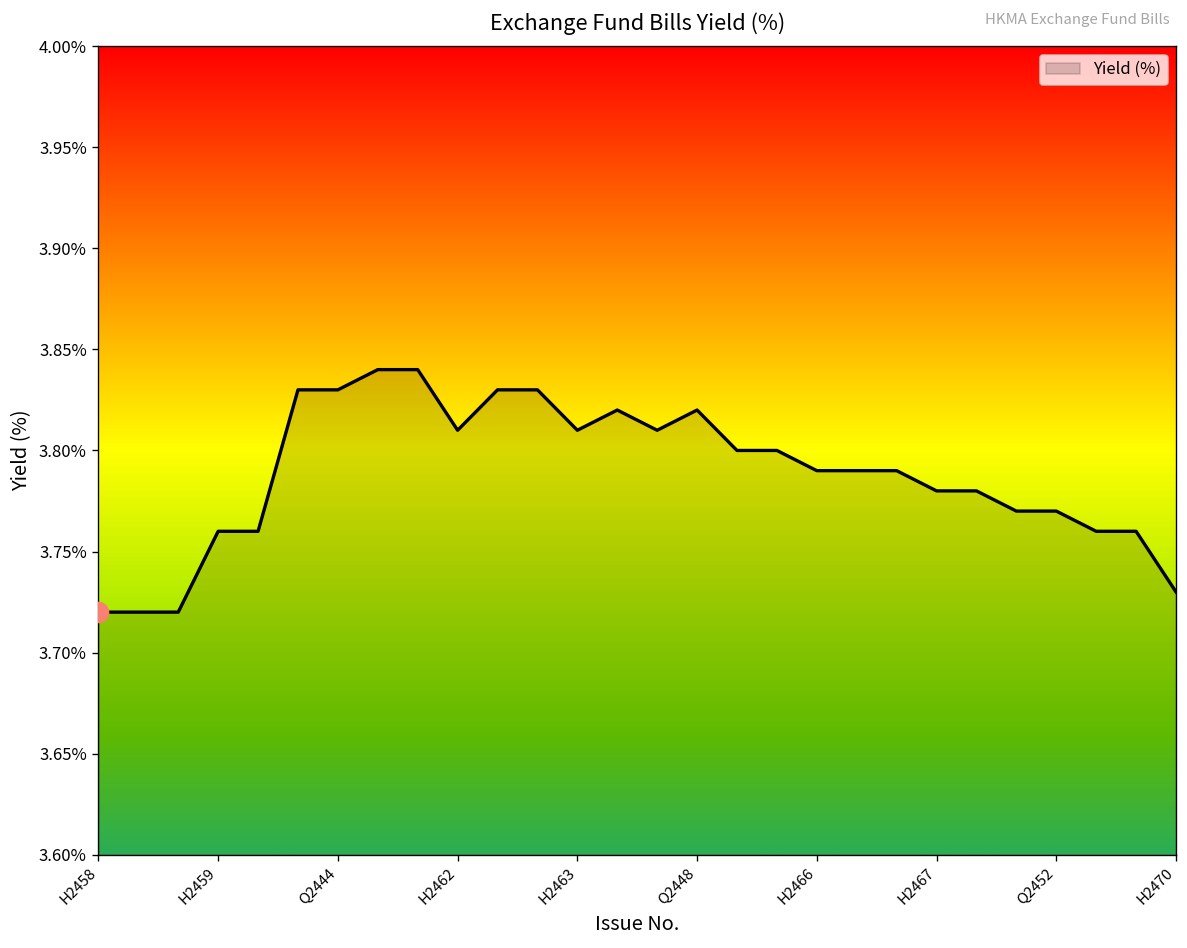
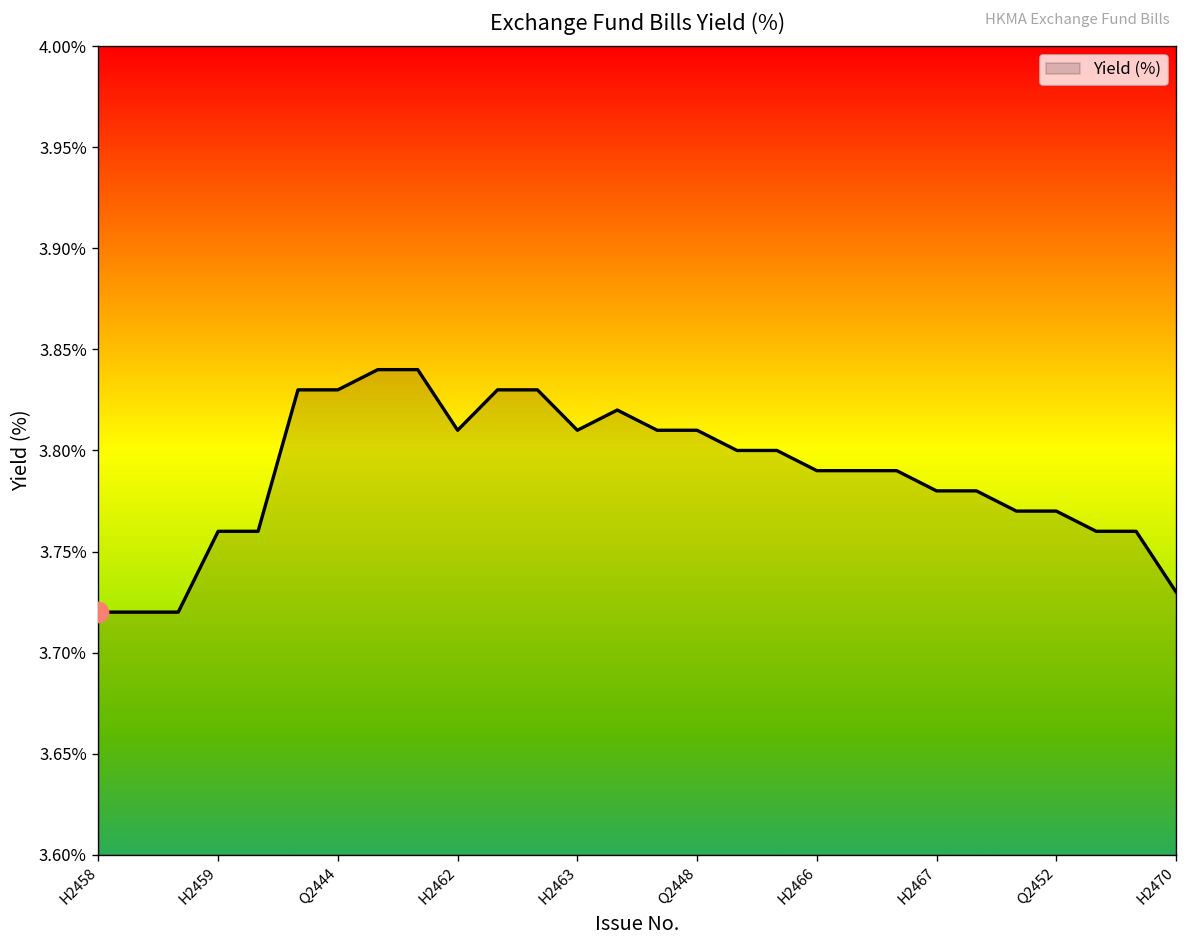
Yield (%), Q2448: 3.82% -> 3.81%
